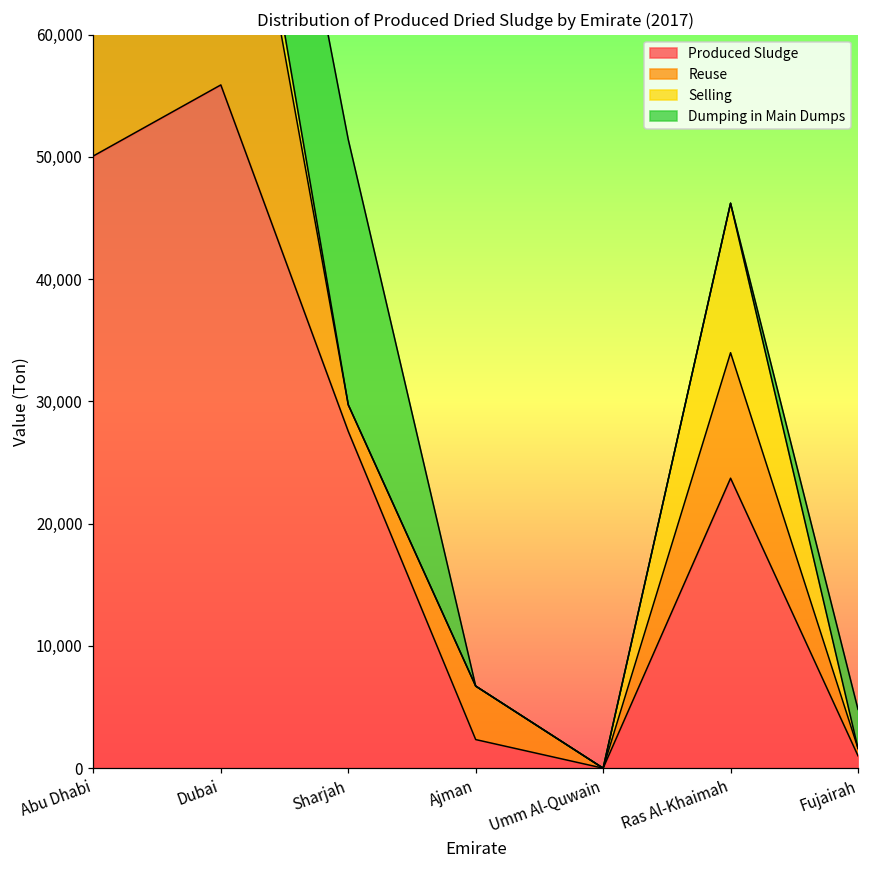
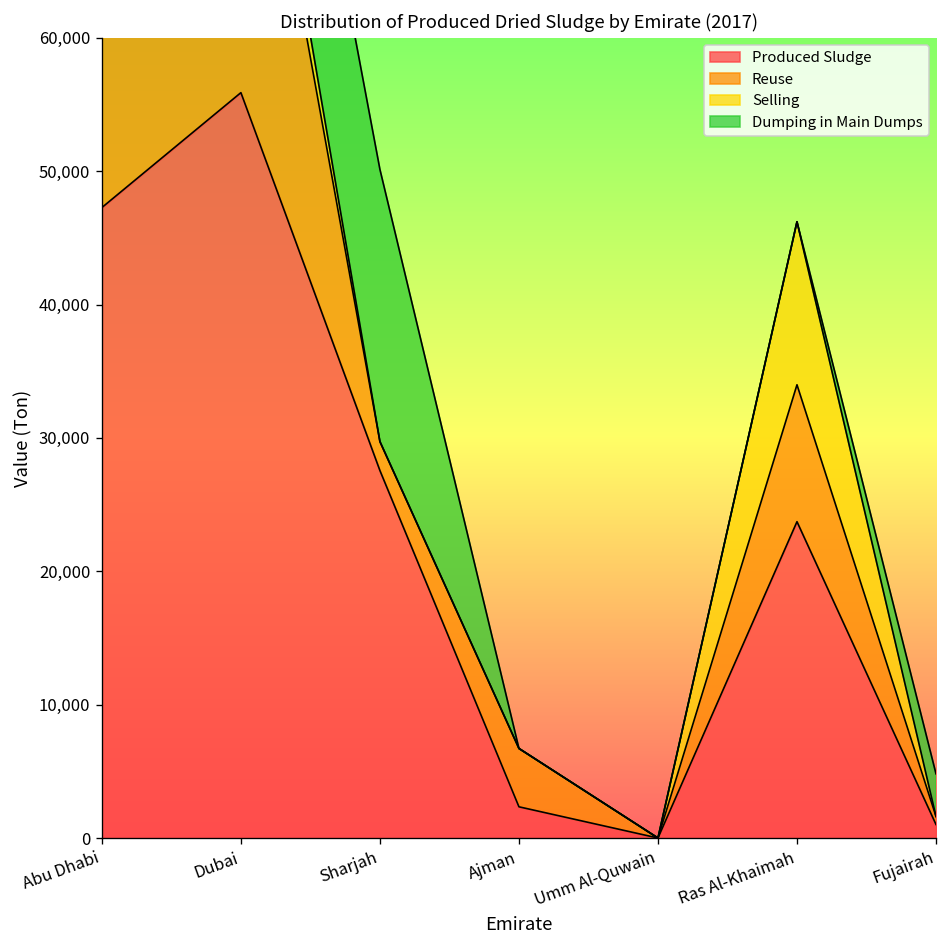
Produced Sludge, Abu Dhabi: 50,100 -> 47,300
Dumping in Main Dumps, Sharjah: 21,700 -> 20,400
